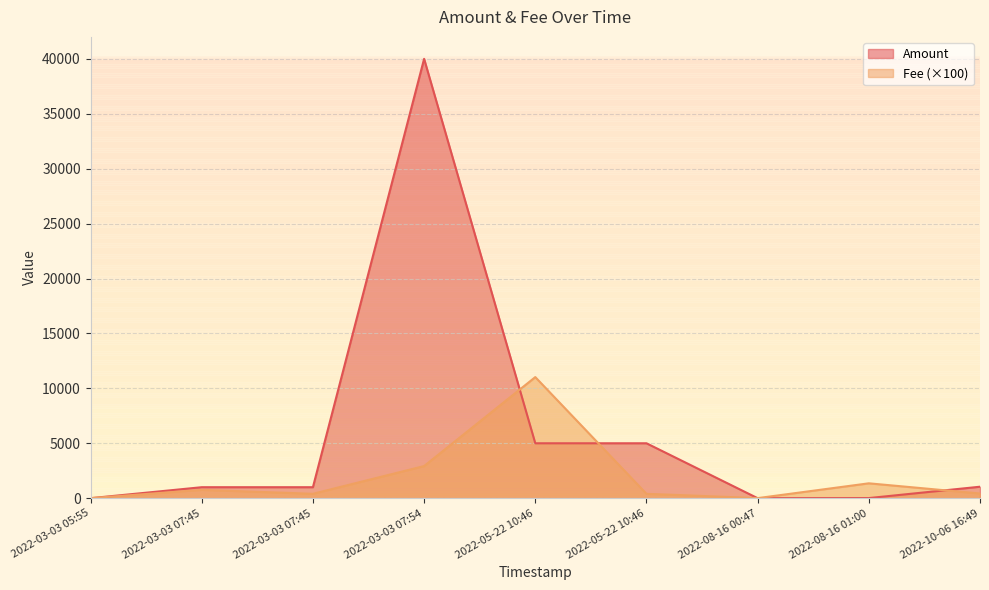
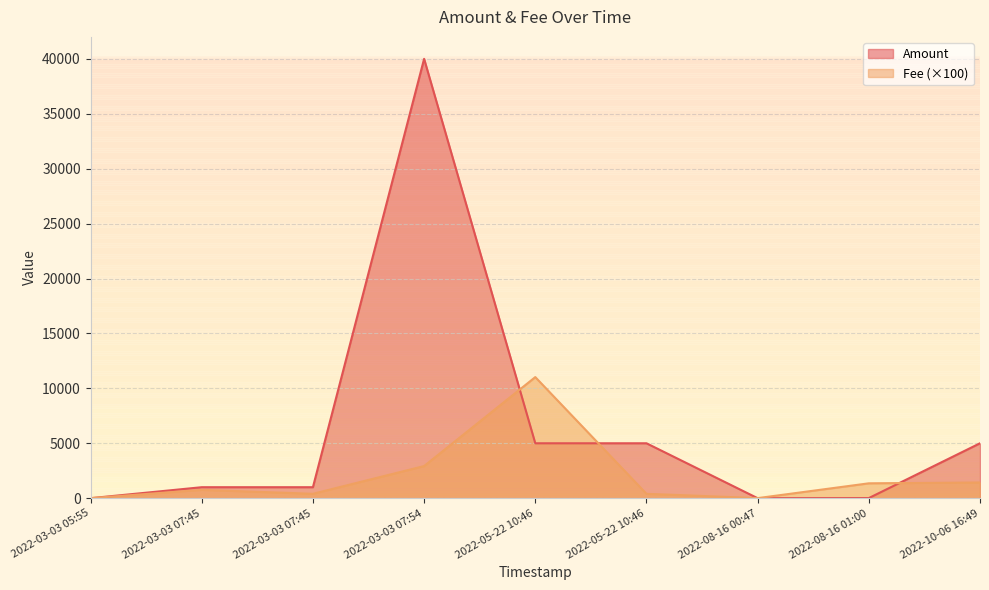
Amount, 2022-10-06 16:49: 1000 -> 5000
Fee (×100), 2022-10-06 16:49: 400 -> 1400
